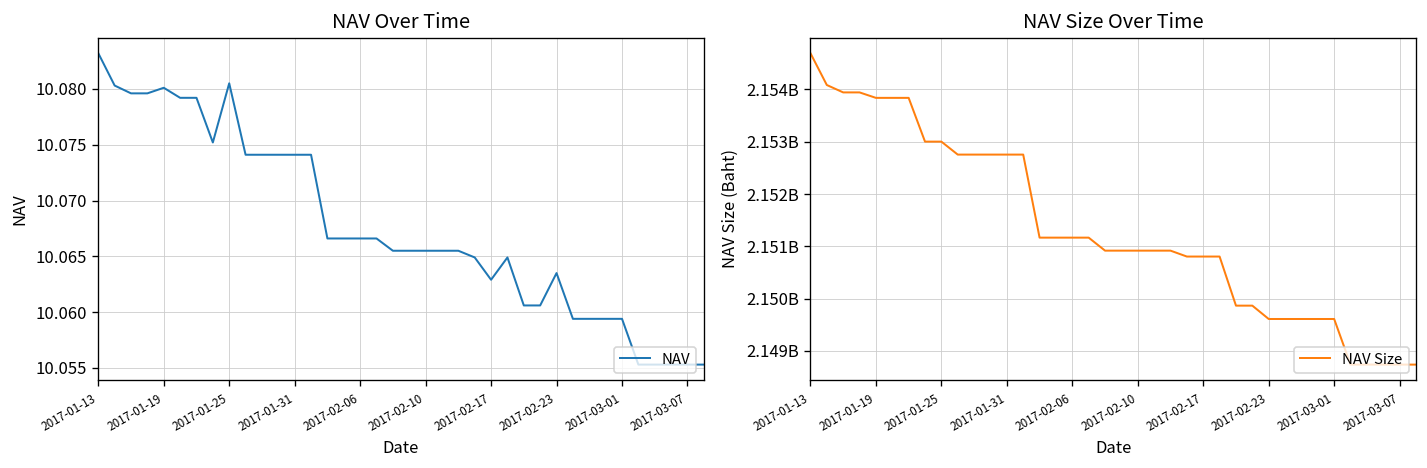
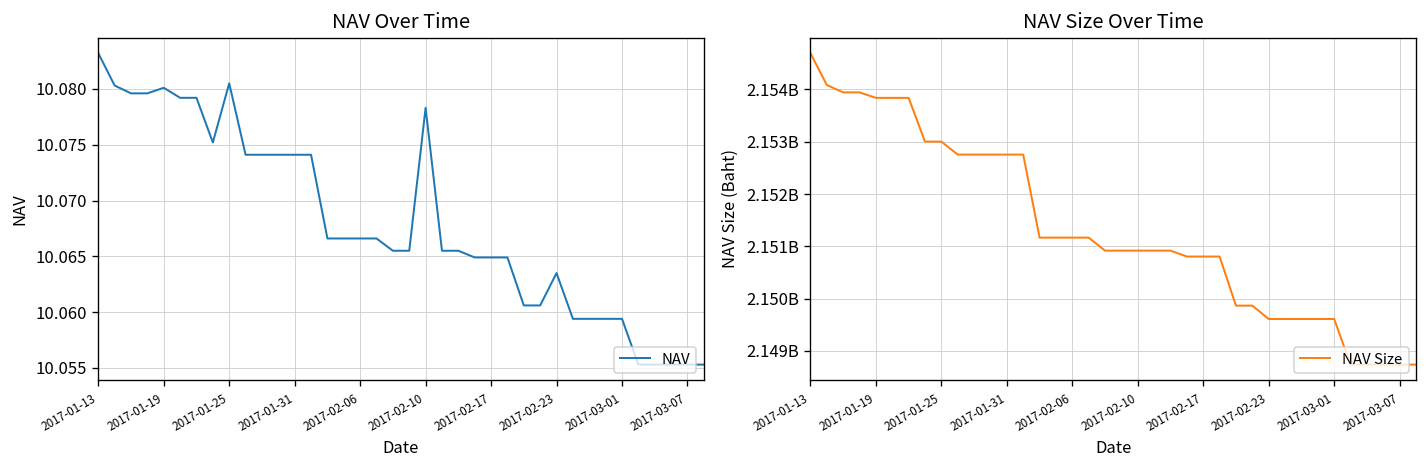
NAV Over Time, 2017-02-10: 10.066 -> 10.078
NAV Over Time, 2017-02-17: 10.063 -> 10.065
